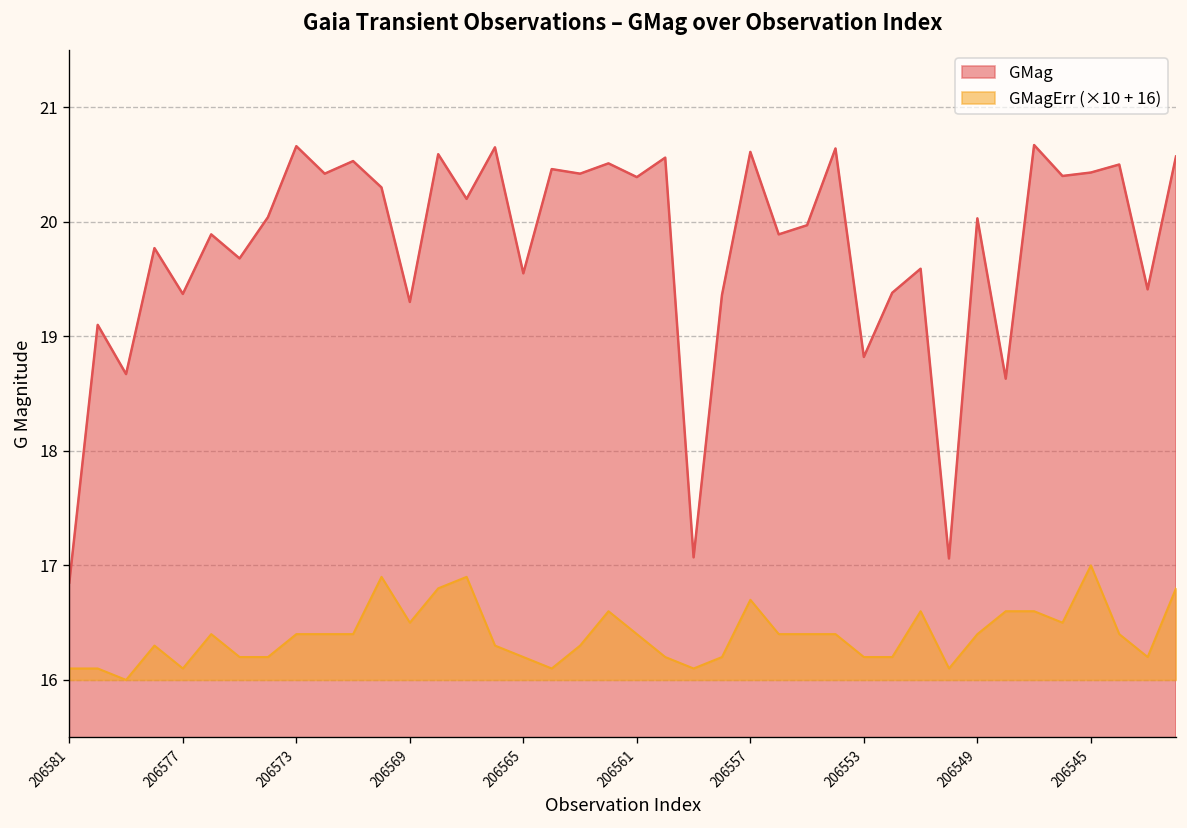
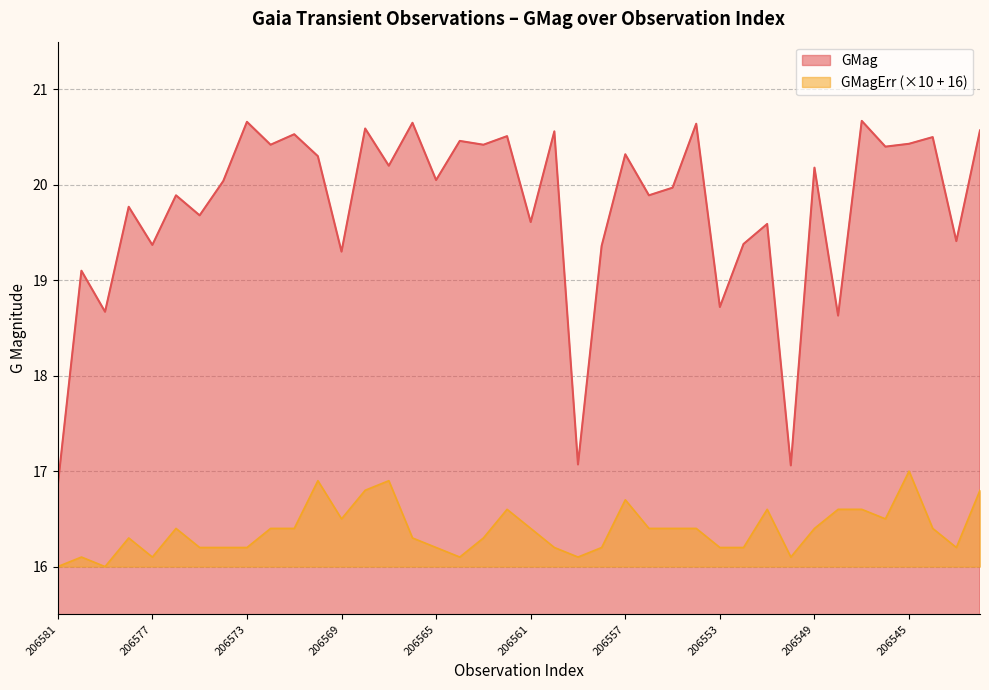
GMagErr (×10 + 16), 206581: 16.1 -> 16.0
GMagErr (×10 + 16), 206573: 16.4 -> 16.2
GMag, 206565: 19.6 -> 20.1
GMag, 206561: 20.4 -> 19.6
GMag, 206557: 20.6 -> 20.3
GMag, 206553: 18.8 -> 18.7
GMag, 206549: 20.0 -> 20.2
